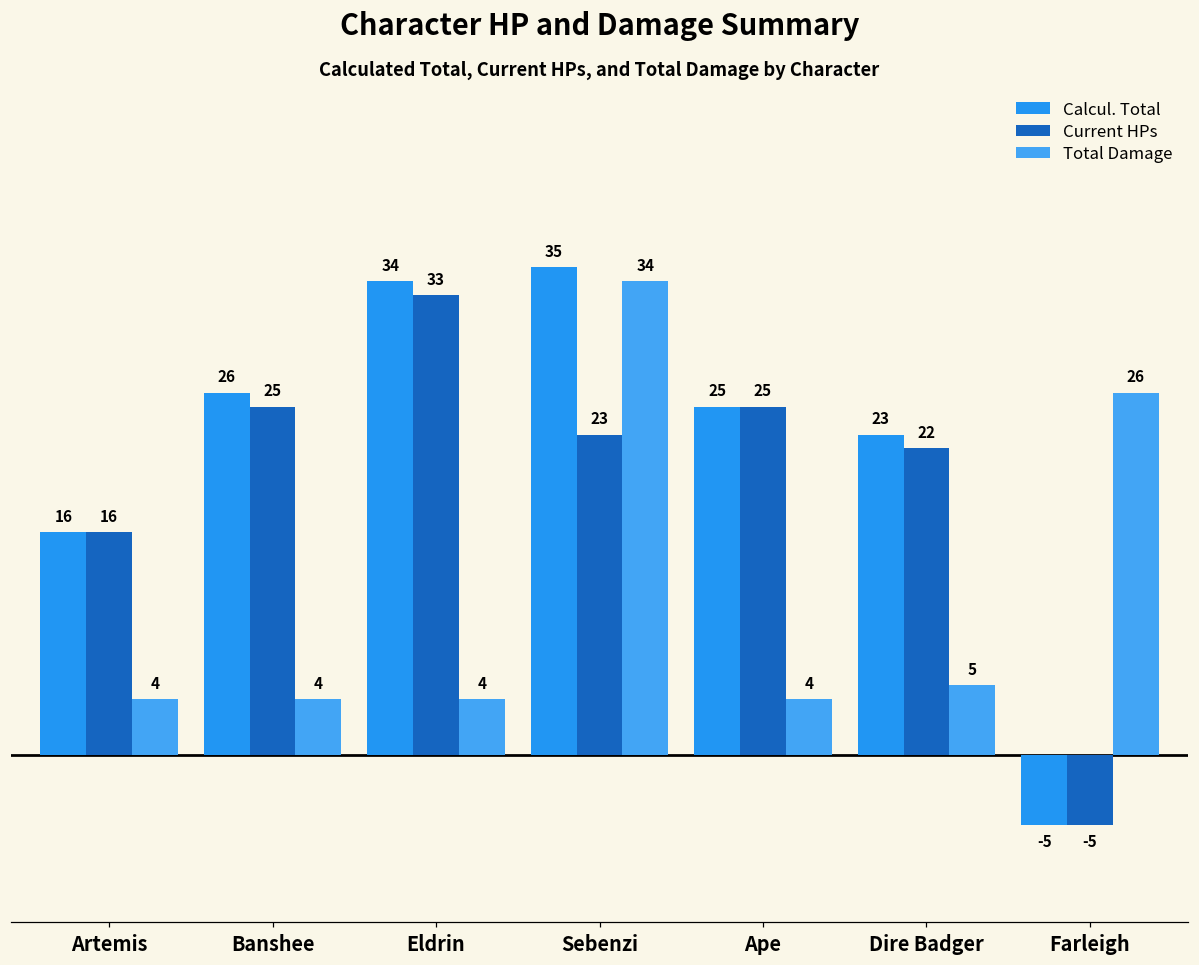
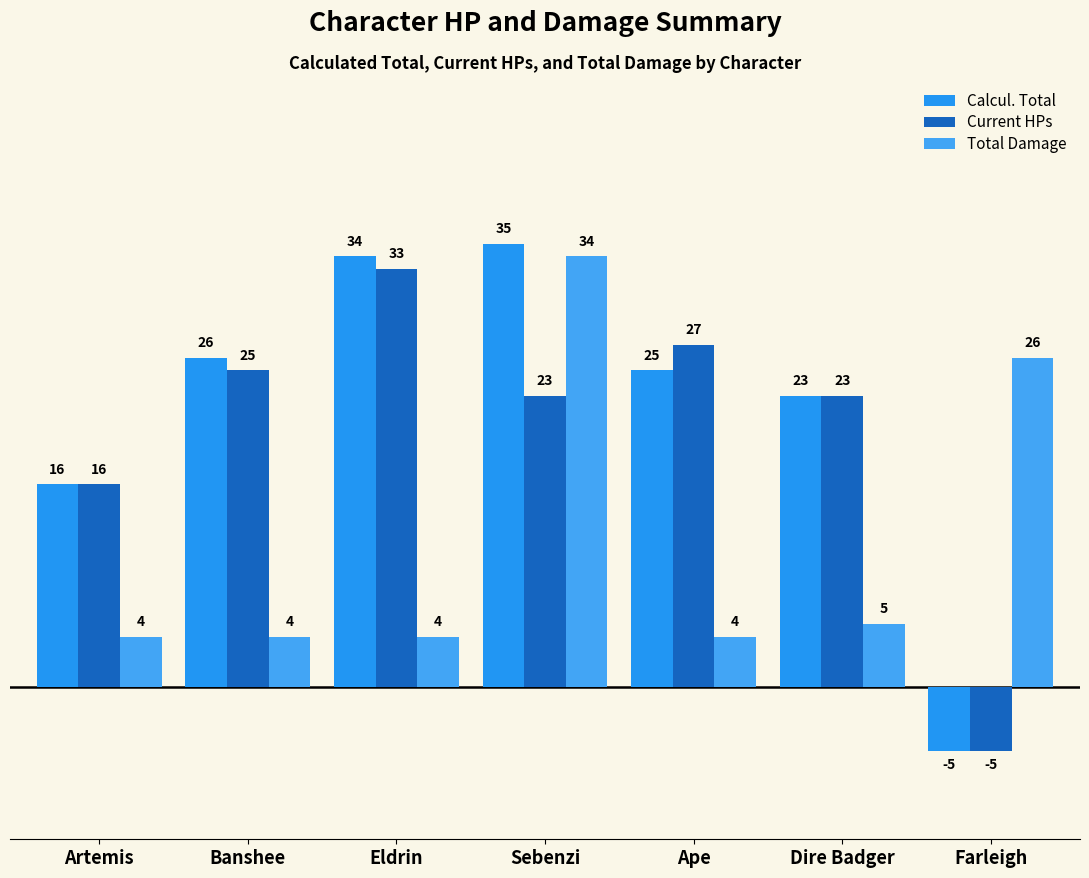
Current HPs, Ape: 25 -> 27
Current HPs, Dire Badger: 22 -> 23
